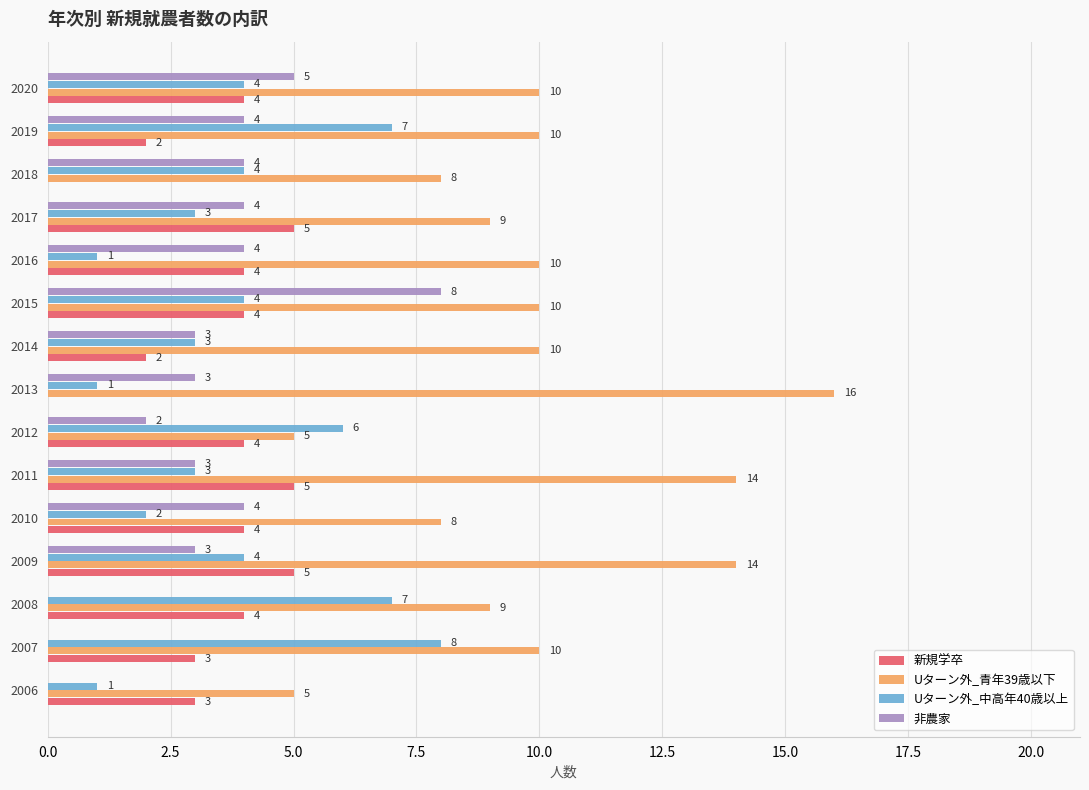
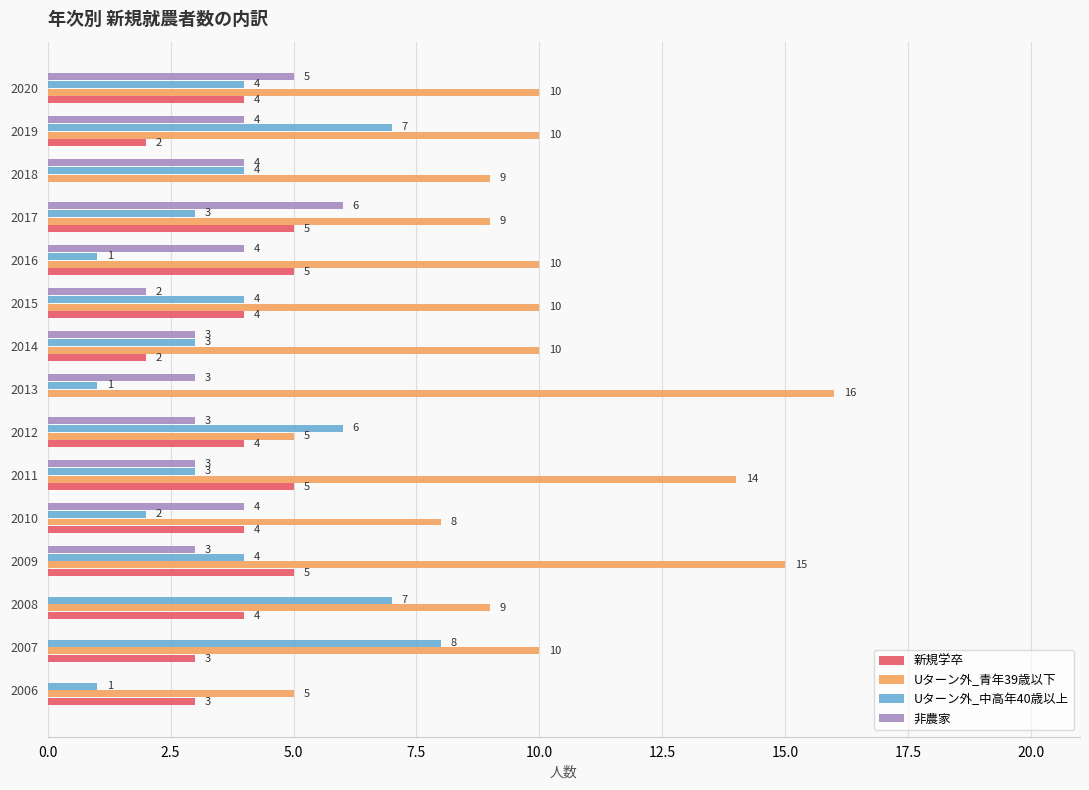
Uターン外_青年39歳以下, 2018: 8 -> 9
非農家, 2017: 4 -> 6
新規学卒, 2016: 4 -> 5
非農家, 2015: 8 -> 2
非農家, 2012: 2 -> 3
Uターン外_青年39歳以下, 2009: 14 -> 15
